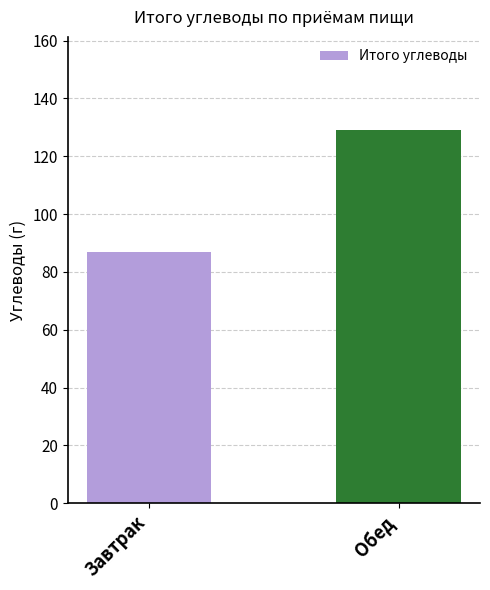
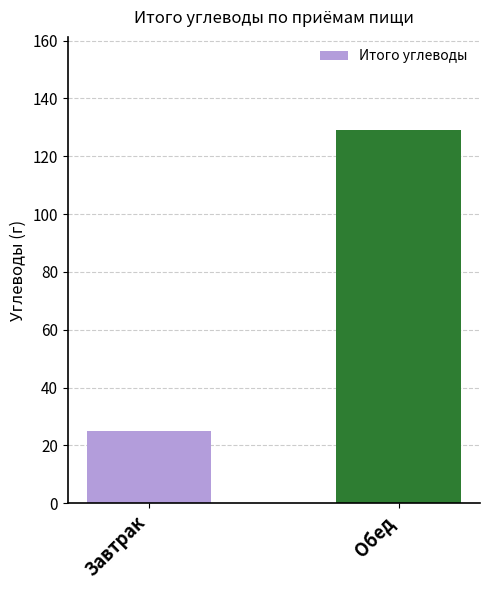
Завтрак: 87 -> 25
